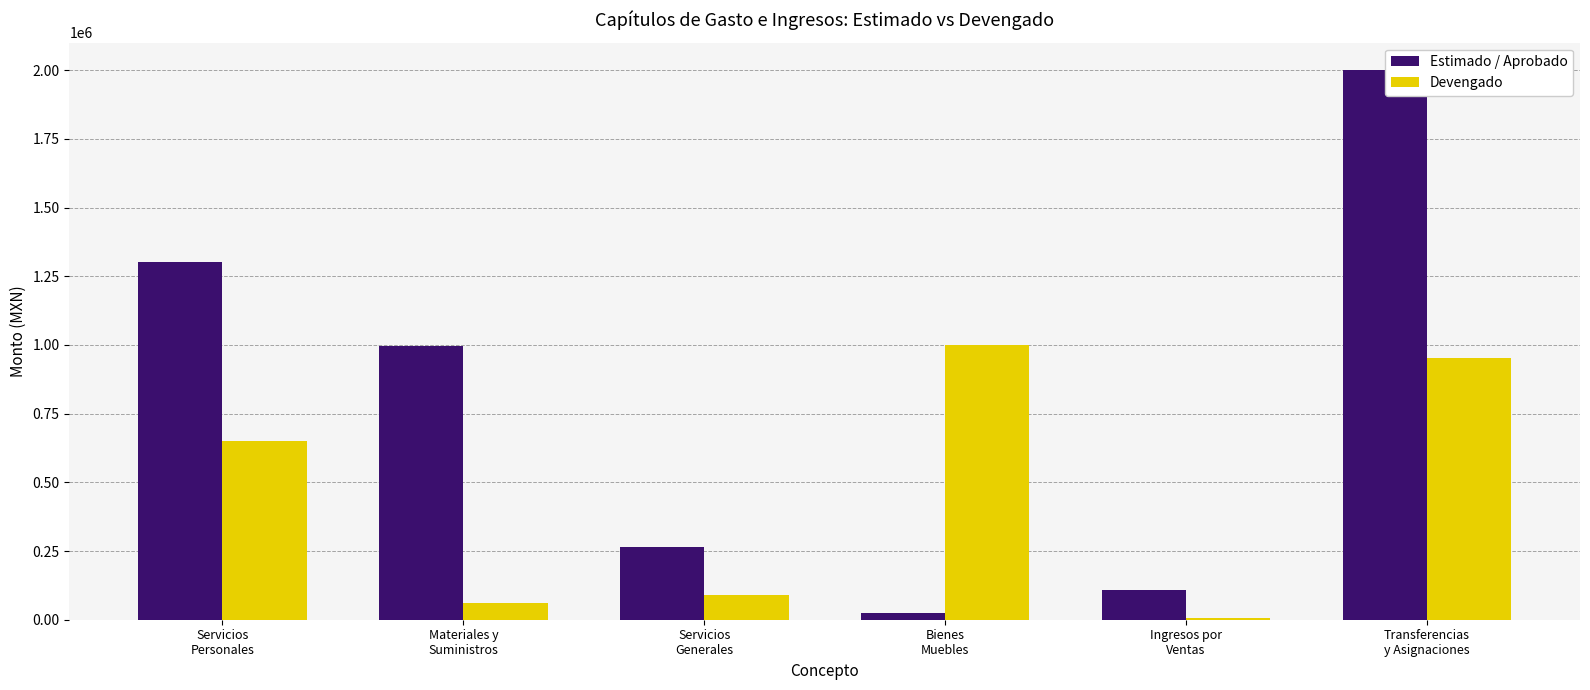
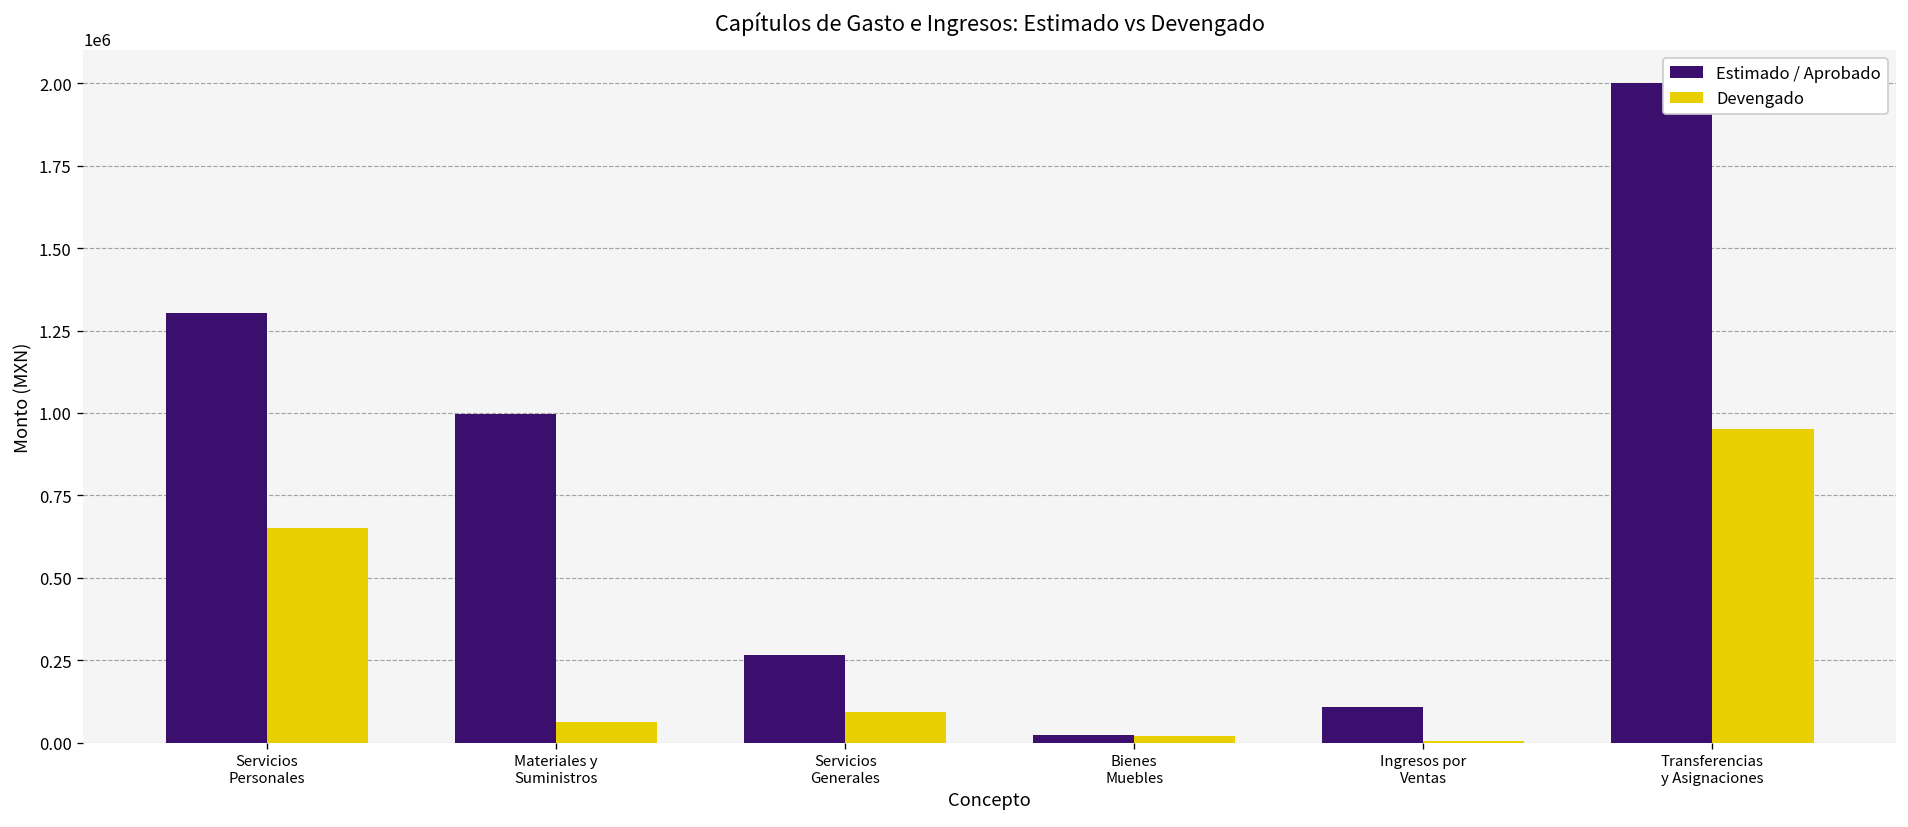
Devengado, Bienes Muebles: 1000000 -> 20000
